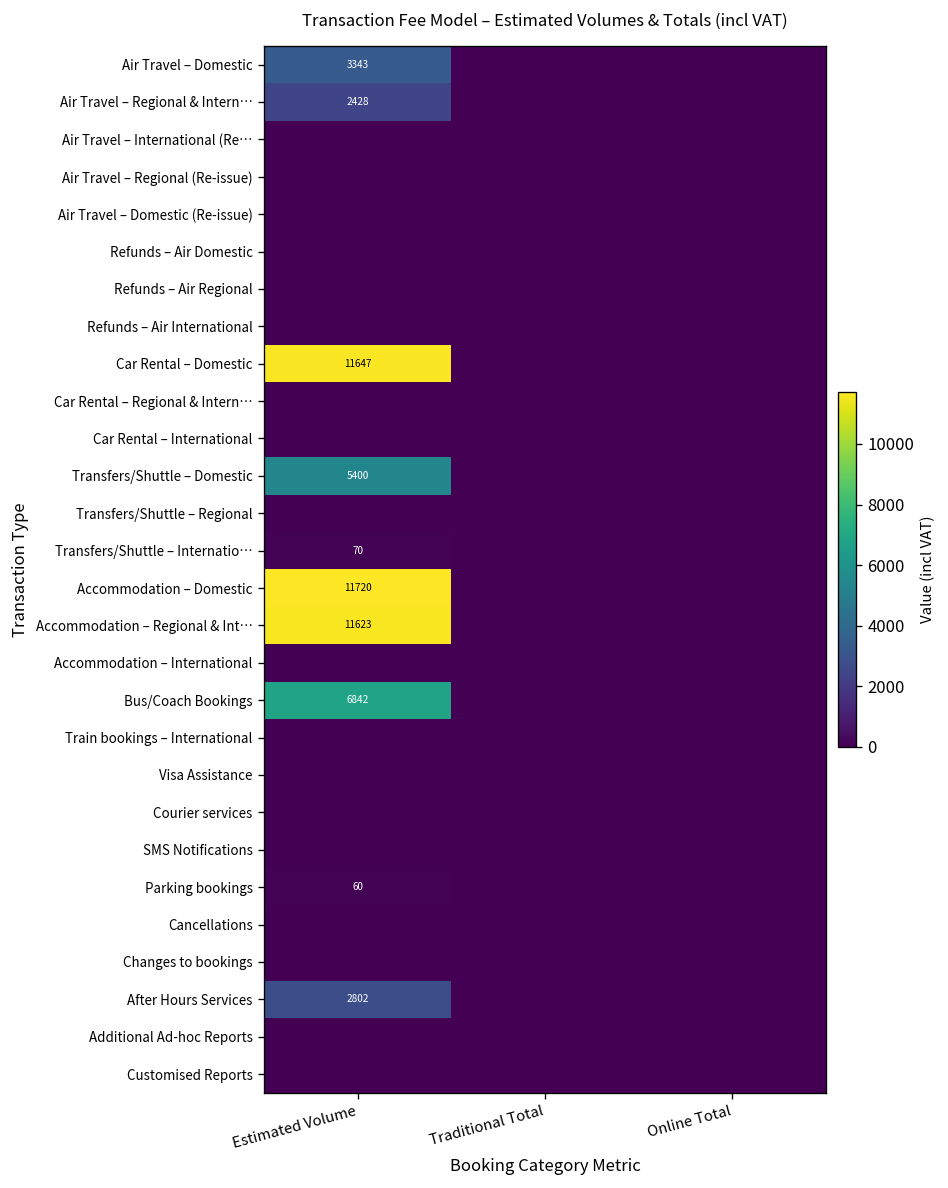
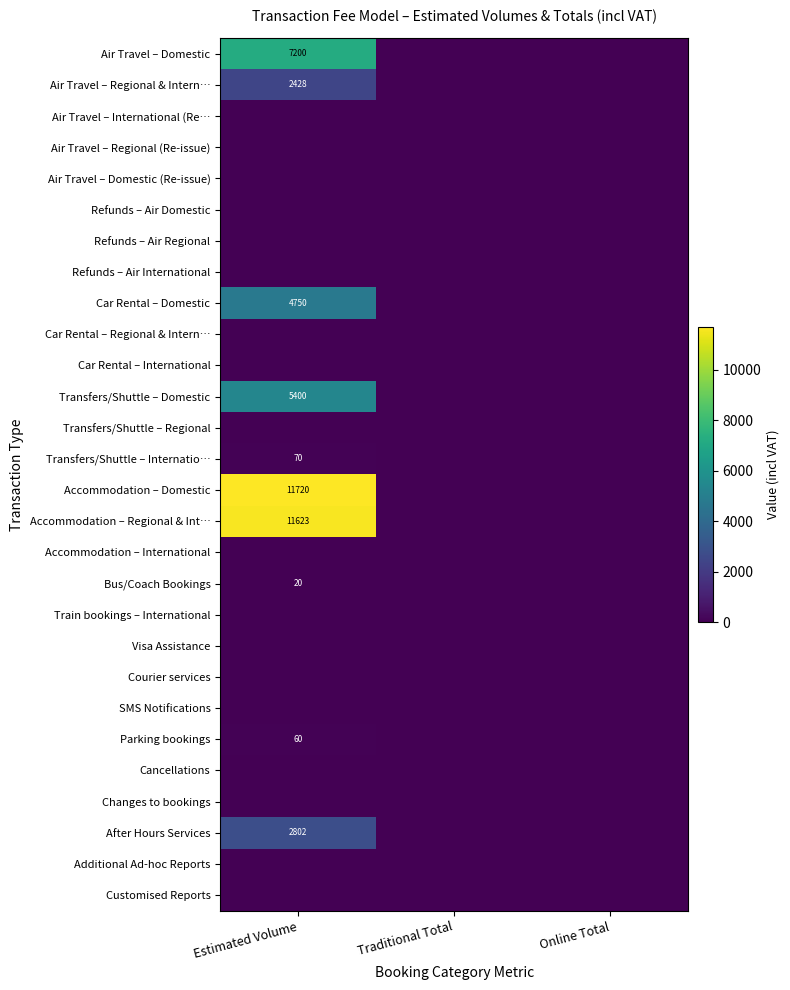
Air Travel – Domestic, Estimated Volume: 3343 -> 7200
Car Rental – Domestic, Estimated Volume: 11647 -> 4750
Bus/Coach Bookings, Estimated Volume: 6842 -> 20
